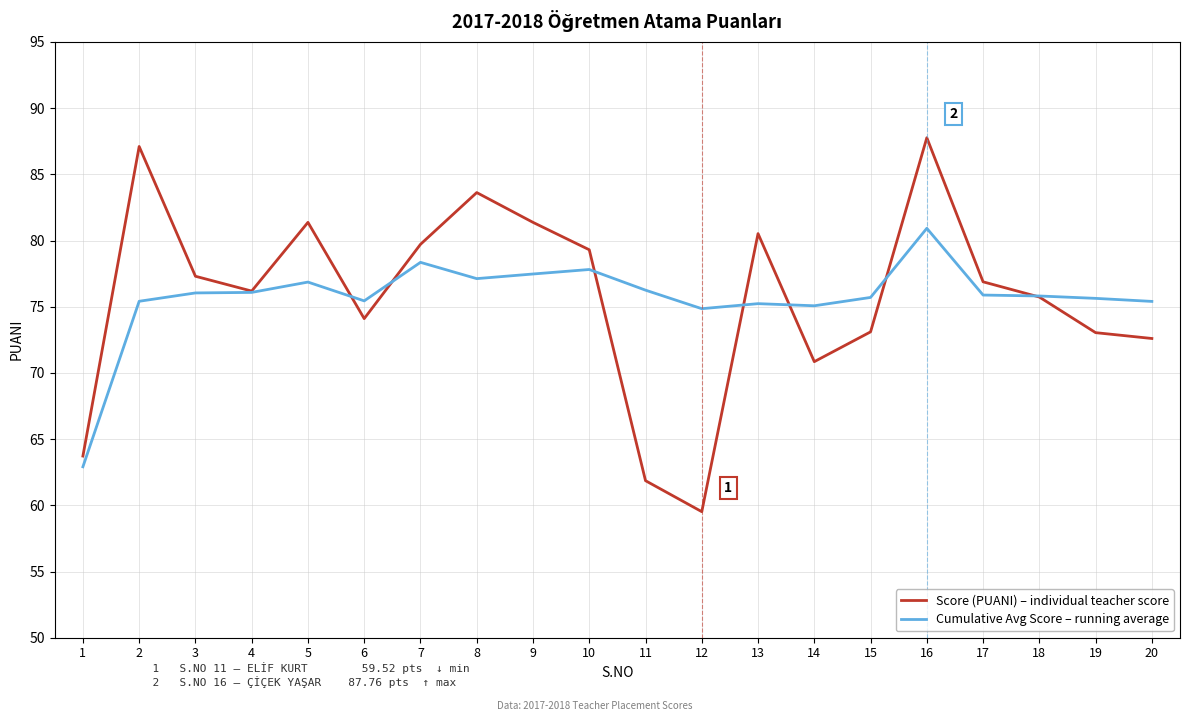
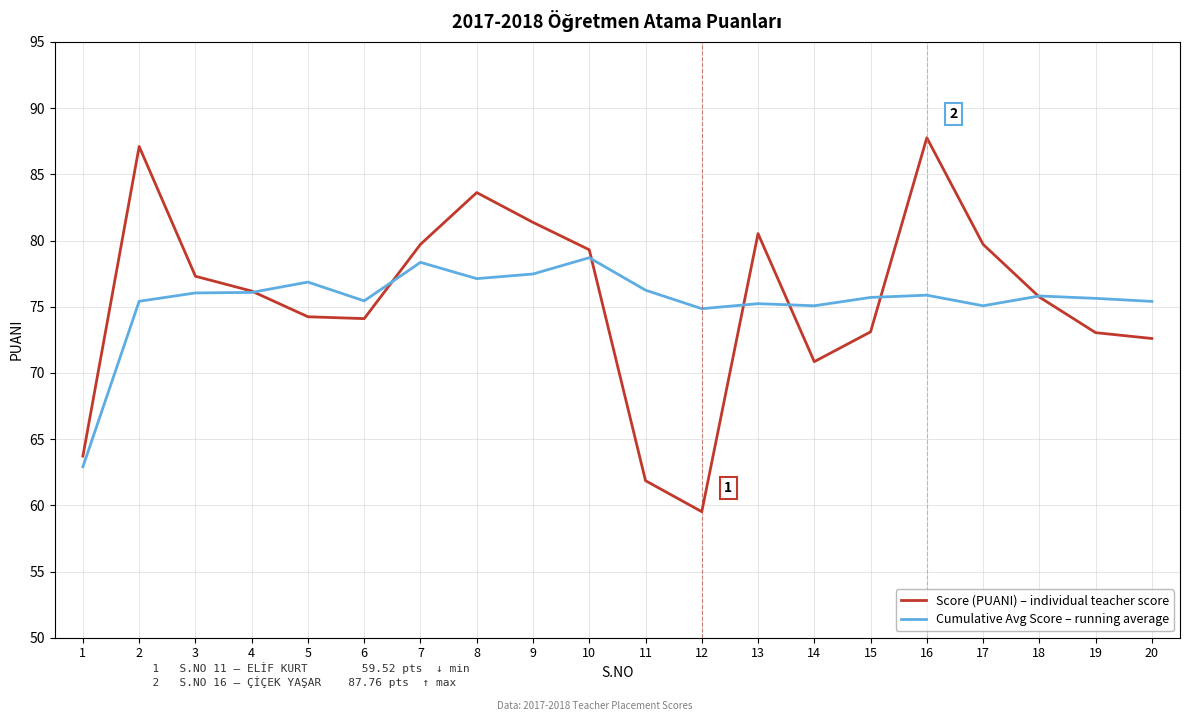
Score (PUANI) – individual teacher score, 5: 81.4 -> 74.2
Cumulative Avg Score – running average, 10: 77.8 -> 78.7
Cumulative Avg Score – running average, 16: 80.9 -> 75.9
Score (PUANI) – individual teacher score, 17: 76.9 -> 79.7
Cumulative Avg Score – running average, 17: 75.9 -> 75.1
